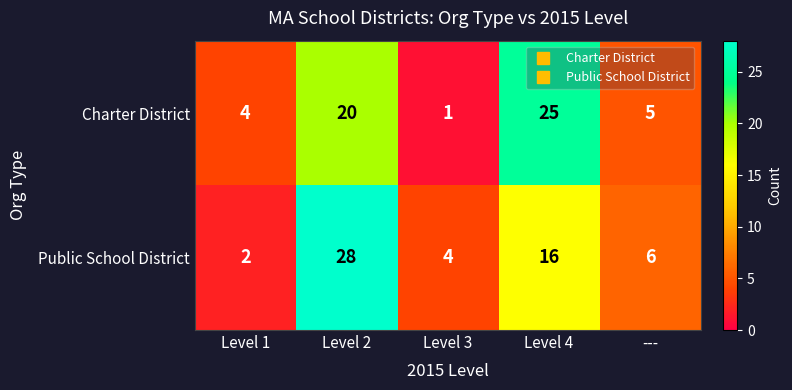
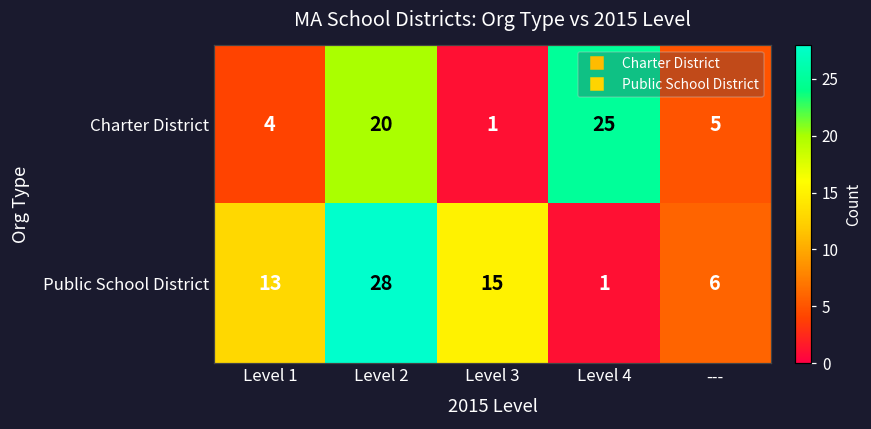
Public School District, Level 1: 2 -> 13
Public School District, Level 3: 4 -> 15
Public School District, Level 4: 16 -> 1
